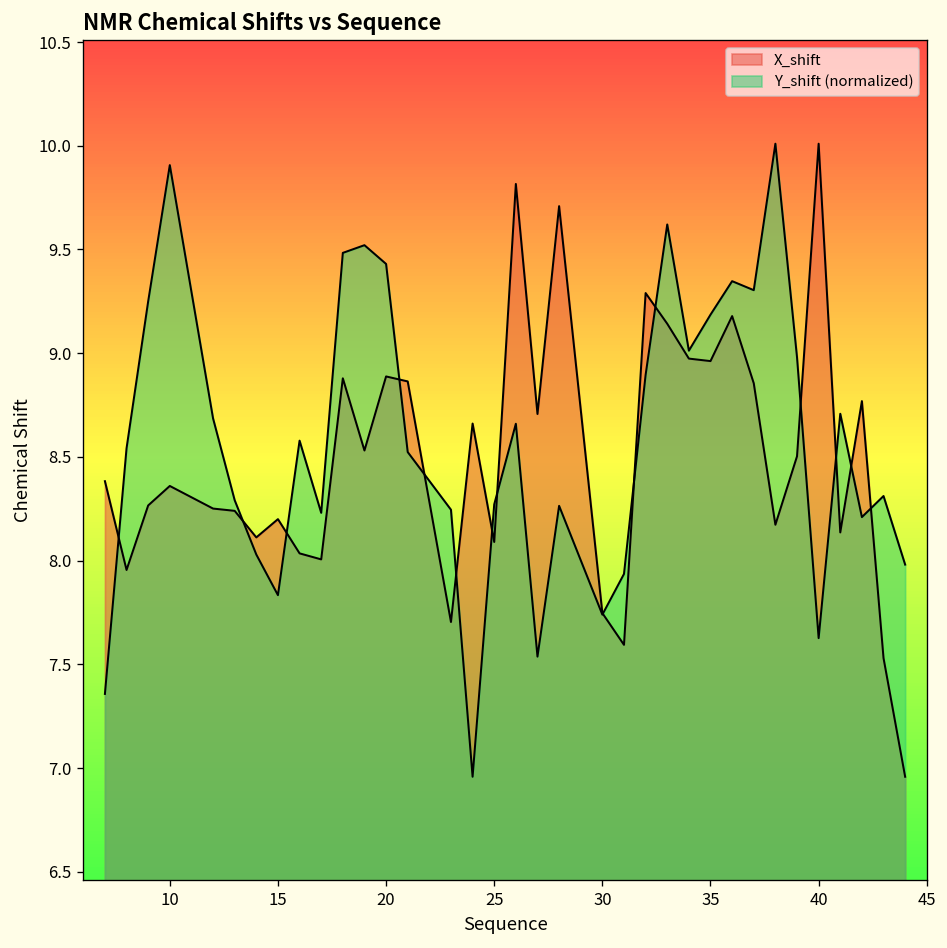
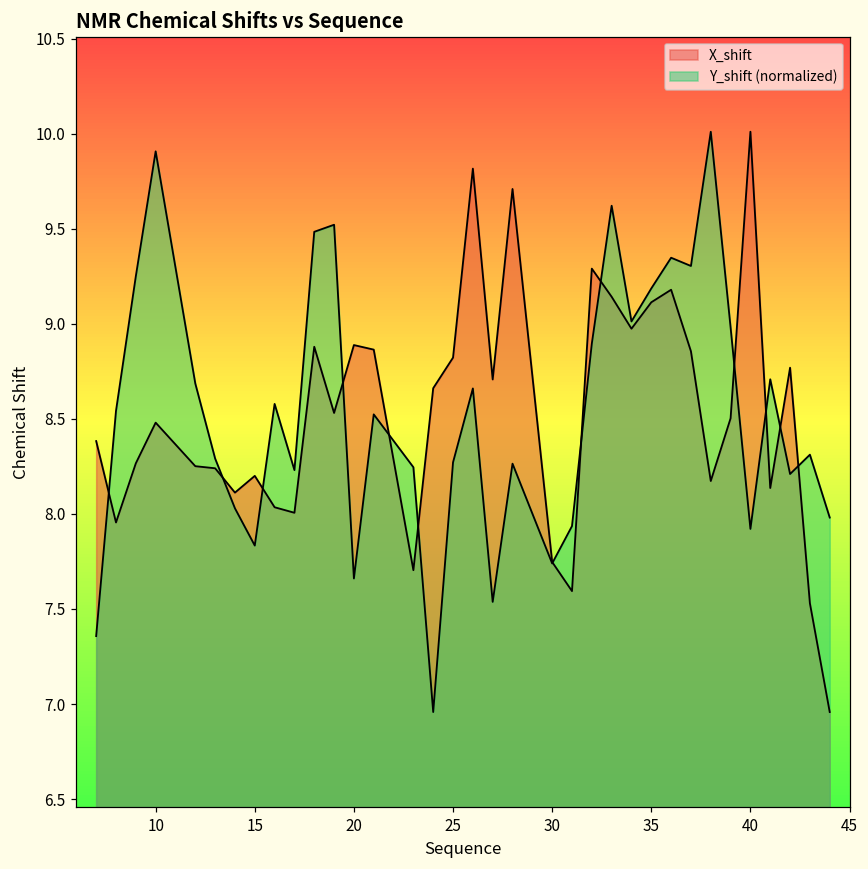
X_shift, 10: 8.36 -> 8.48
Y_shift (normalized), 20: 9.43 -> 7.66
X_shift, 25: 8.09 -> 8.82
X_shift, 35: 8.96 -> 9.11
Y_shift (normalized), 40: 7.63 -> 7.92
